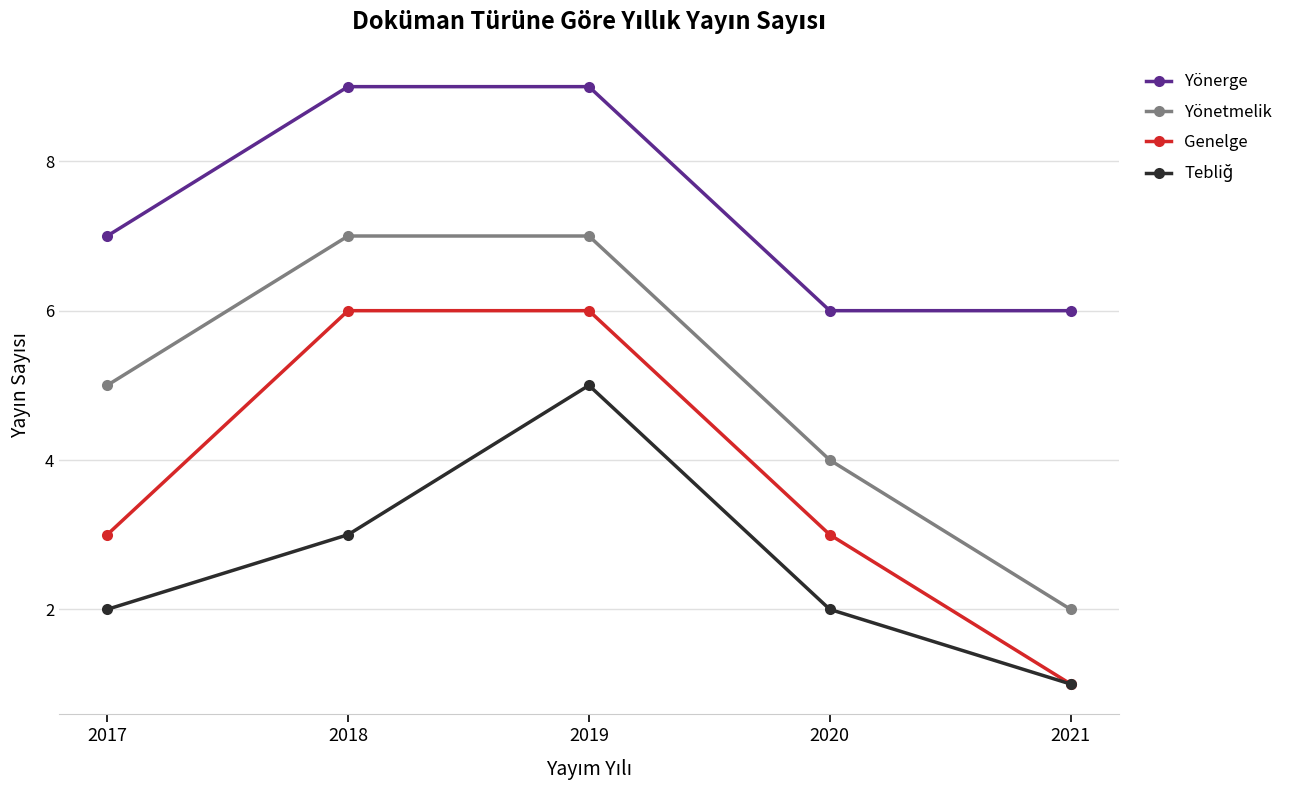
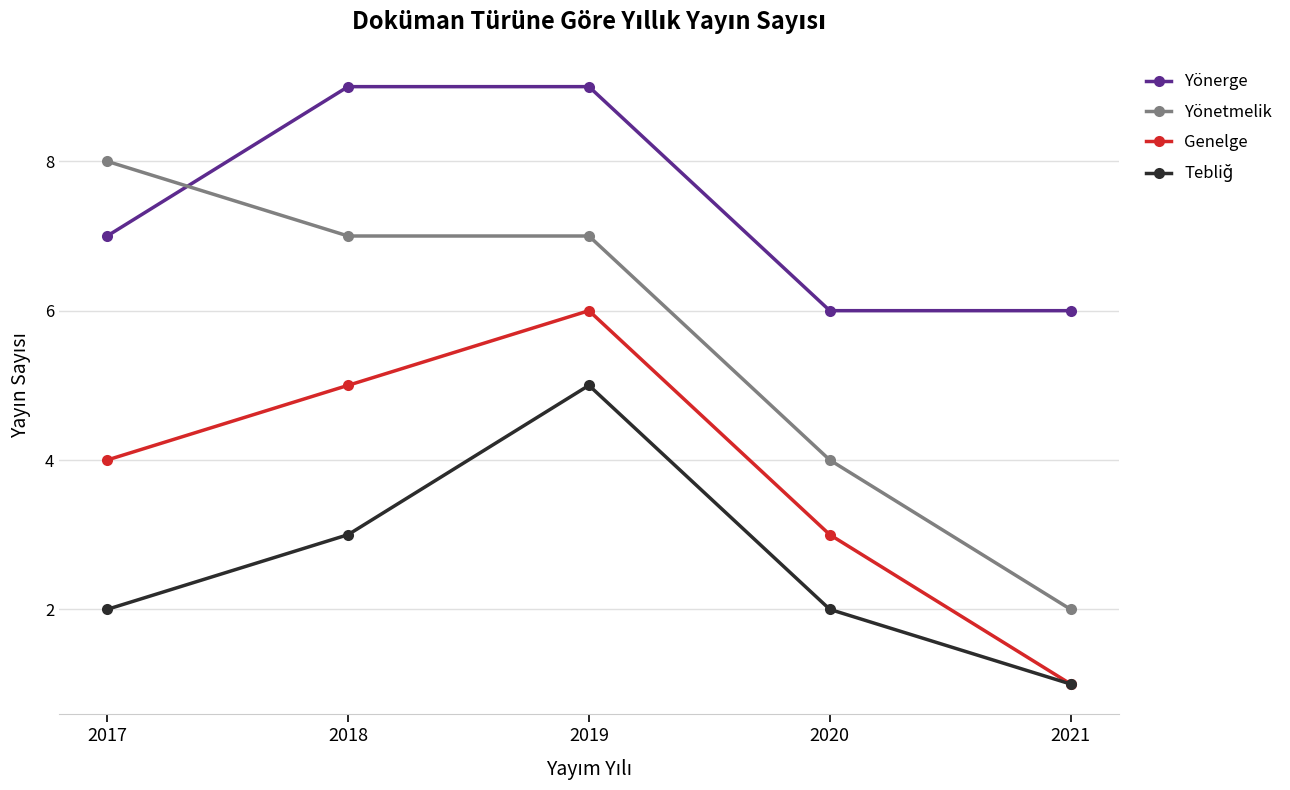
Yönetmelik, 2017: 5 -> 8
Genelge, 2017: 3 -> 4
Genelge, 2018: 6 -> 5
